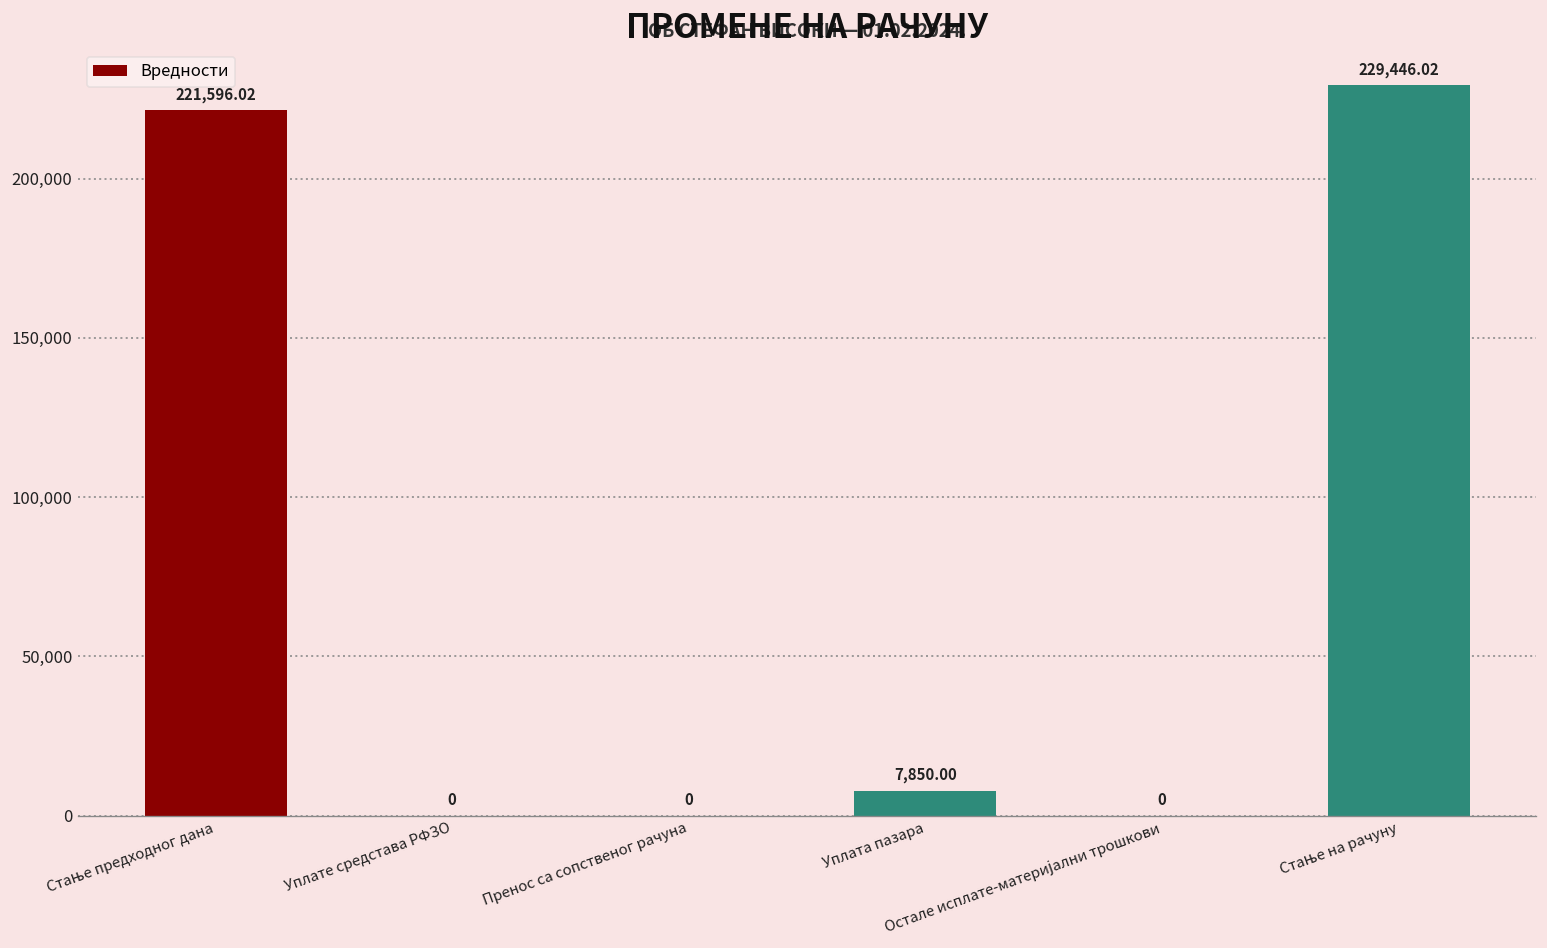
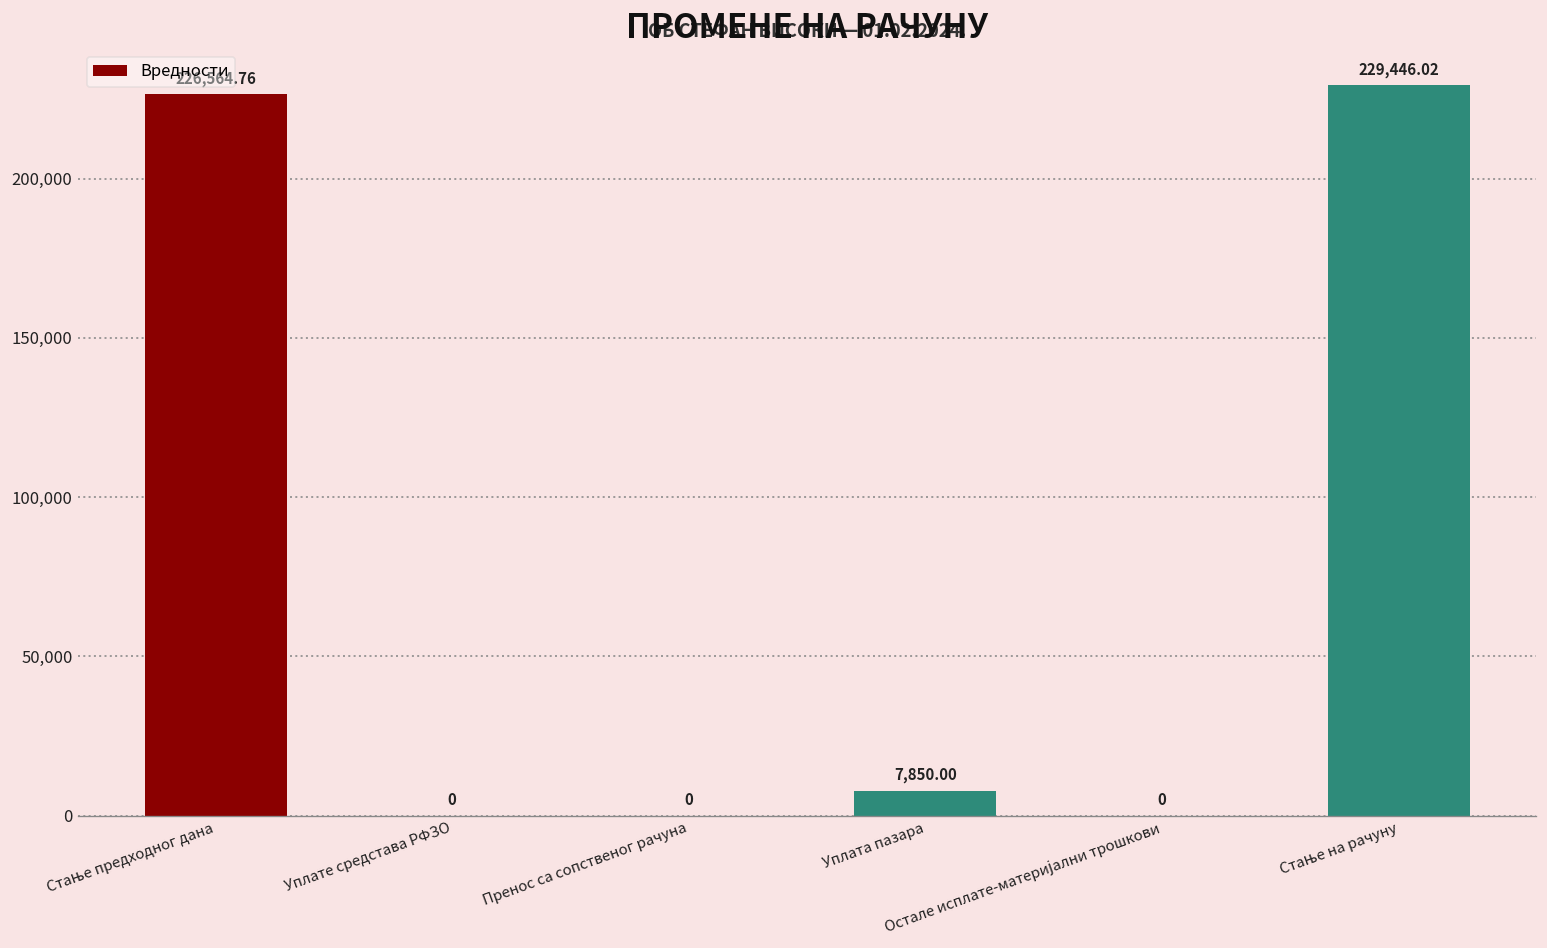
Стање предходног дана: 221,596.02 -> 226,564.76
